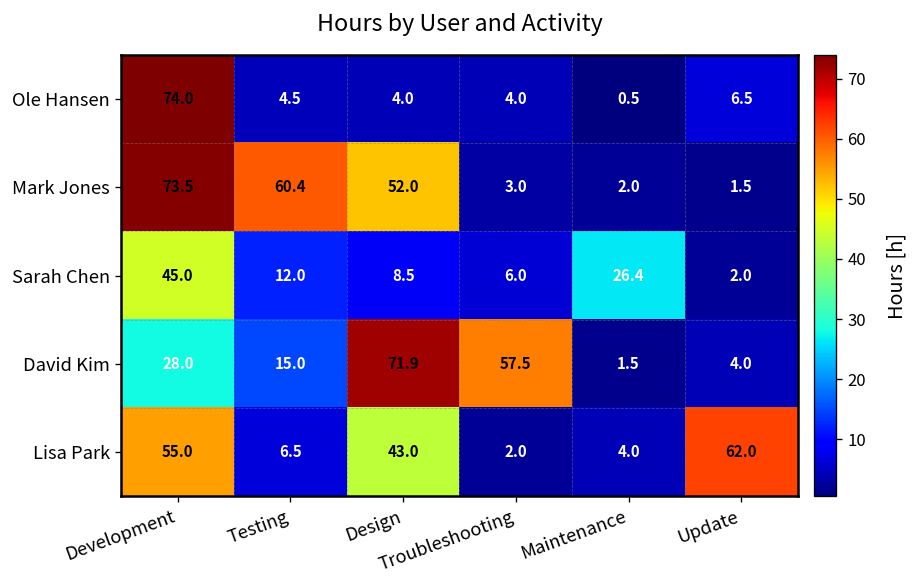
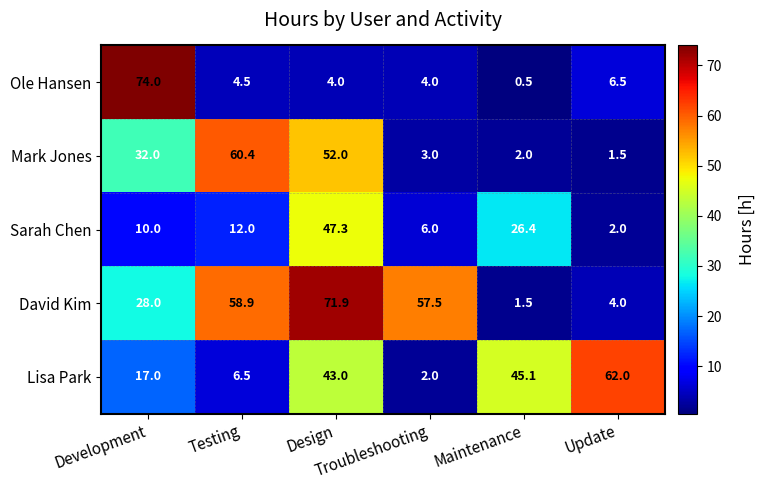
Mark Jones, Development: 73.5 -> 32.0
Sarah Chen, Development: 45.0 -> 10.0
Sarah Chen, Design: 8.5 -> 47.3
David Kim, Testing: 15.0 -> 58.9
Lisa Park, Development: 55.0 -> 17.0
Lisa Park, Maintenance: 4.0 -> 45.1
